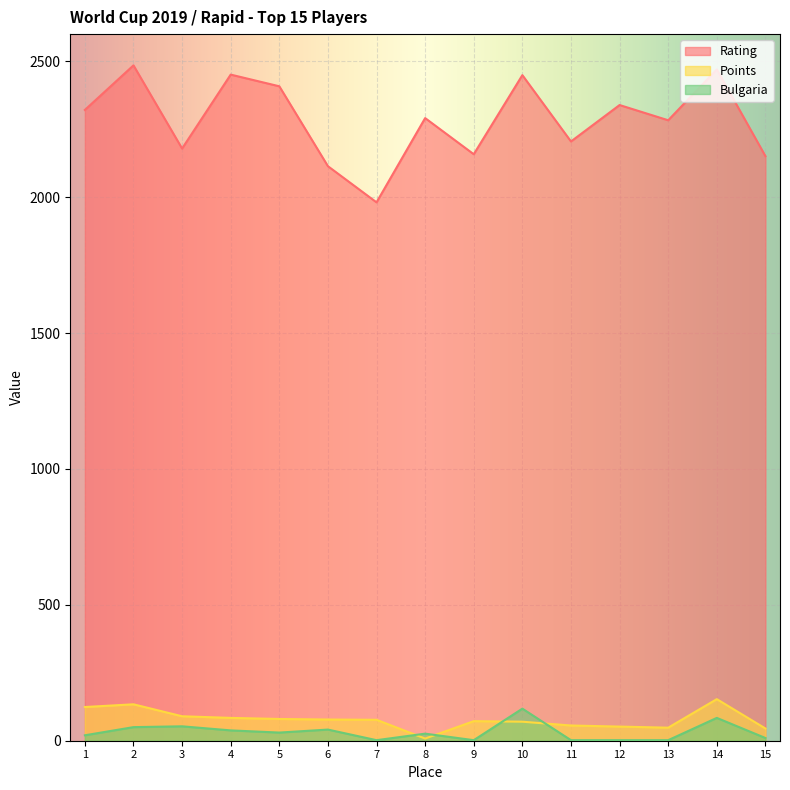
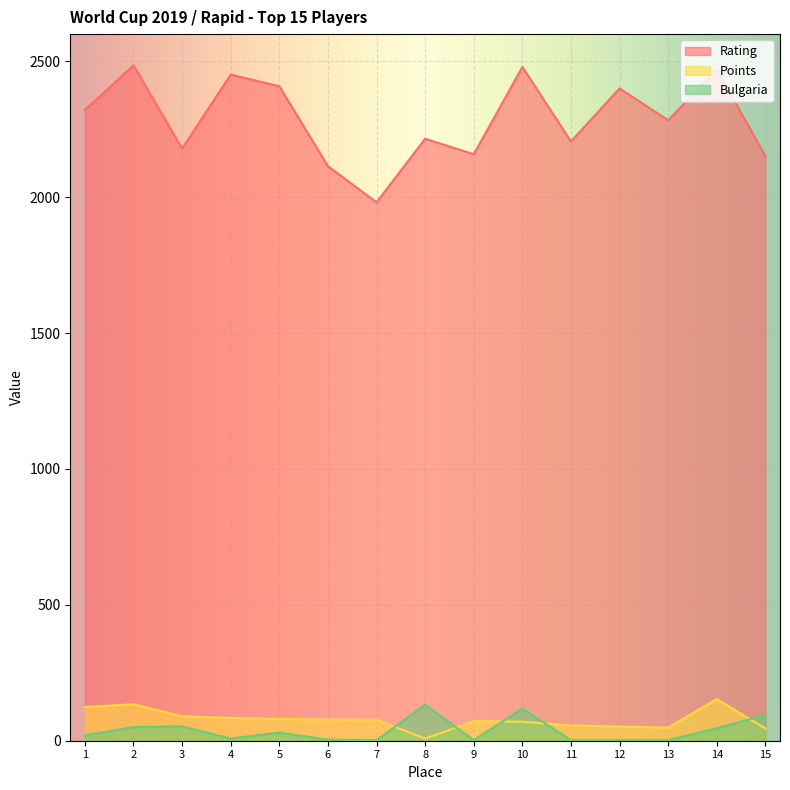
Bulgaria, 4: 40 -> 10
Bulgaria, 6: 40 -> 0
Rating, 8: 2290 -> 2220
Bulgaria, 8: 30 -> 130
Rating, 10: 2450 -> 2480
Rating, 12: 2340 -> 2400
Bulgaria, 14: 80 -> 50
Bulgaria, 15: 10 -> 100
